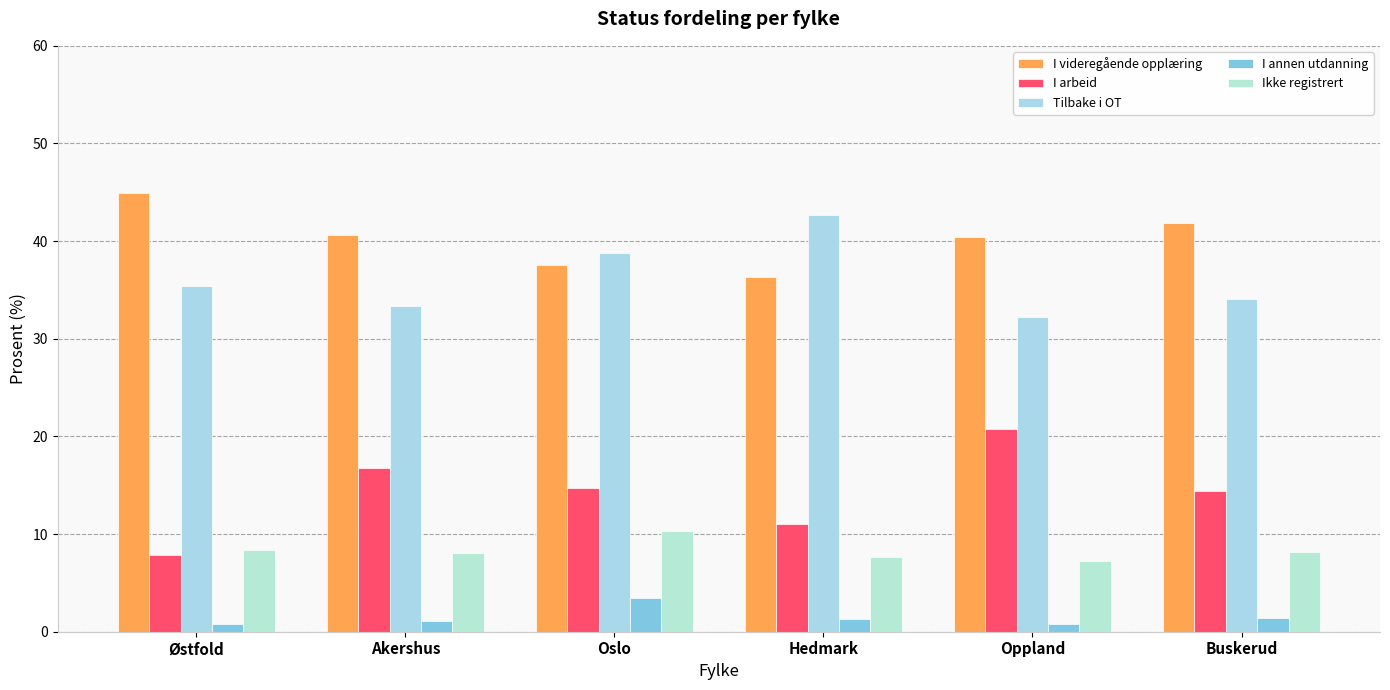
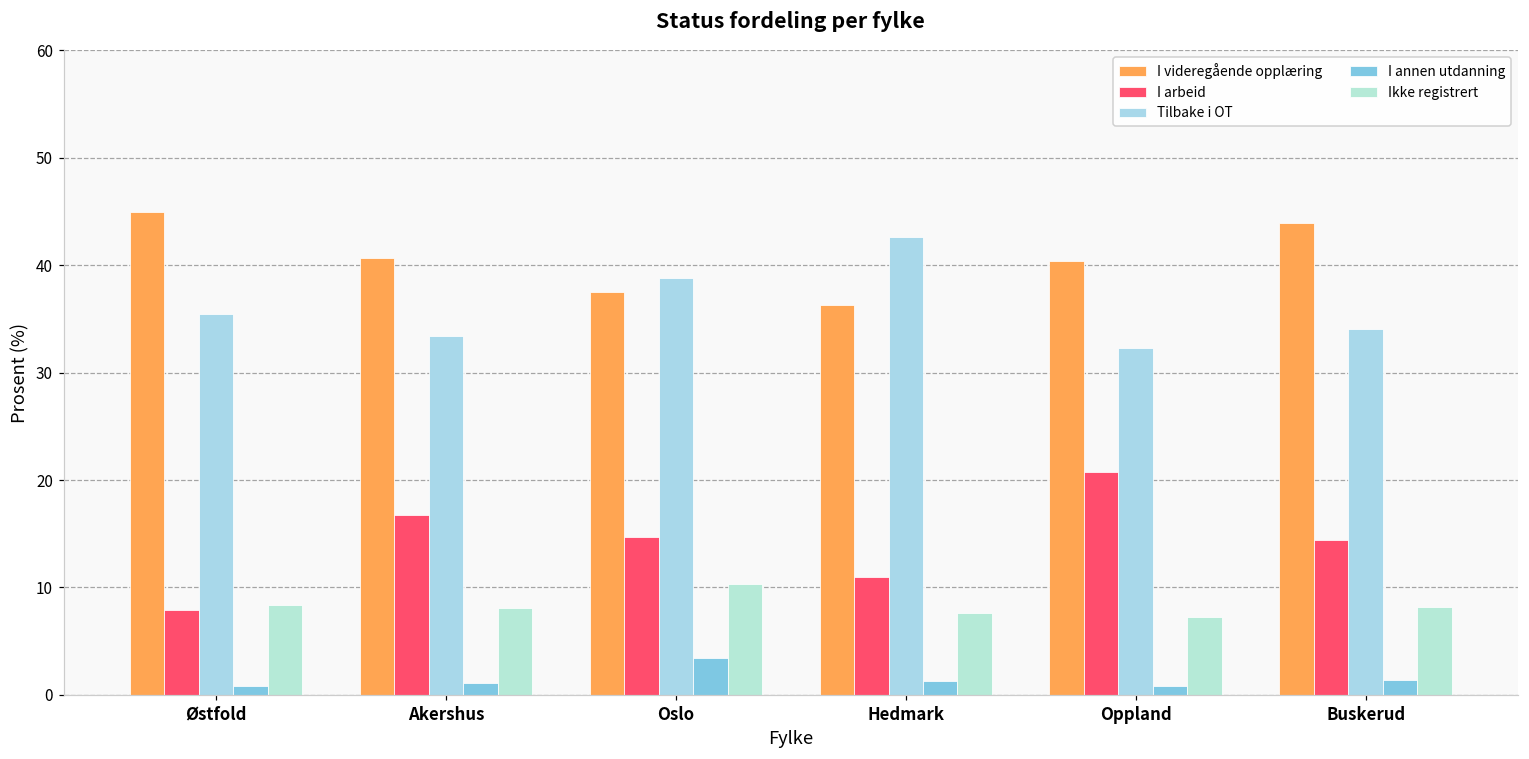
I videregående opplæring, Buskerud: 42 -> 44
